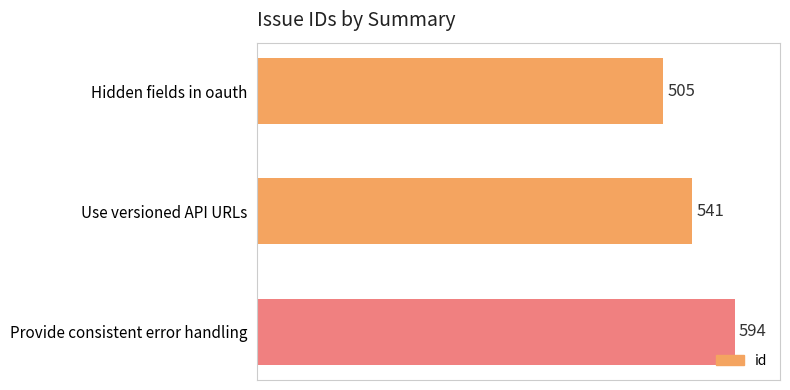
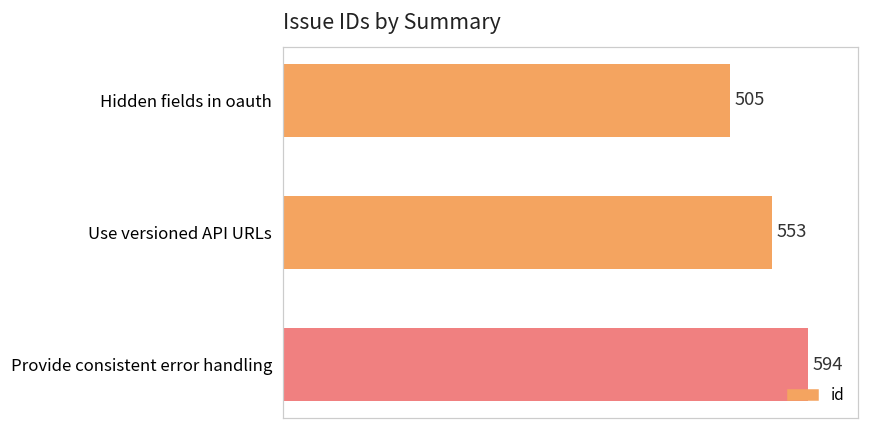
Use versioned API URLs: 541 -> 553
